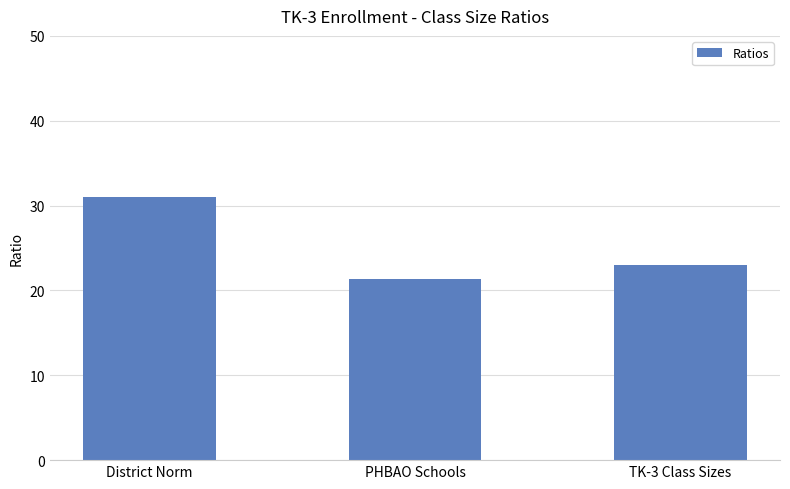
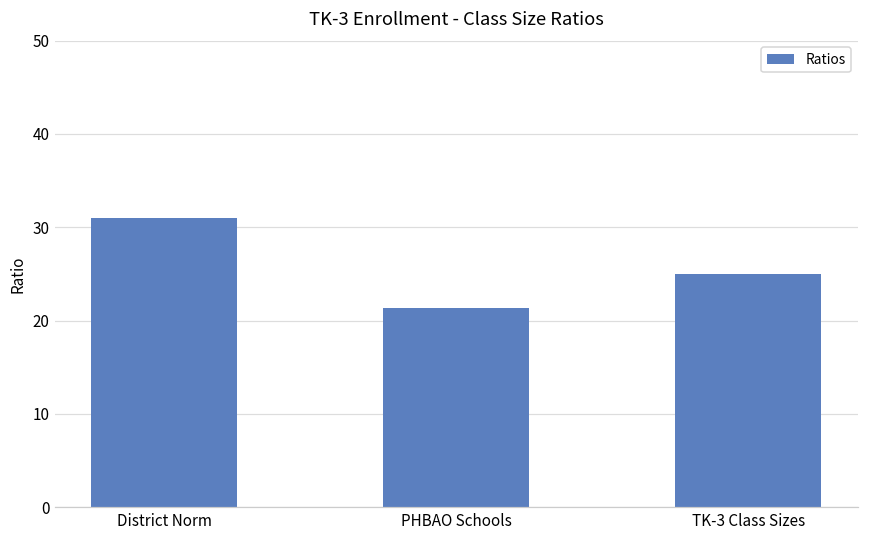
TK-3 Class Sizes: 23 -> 25
